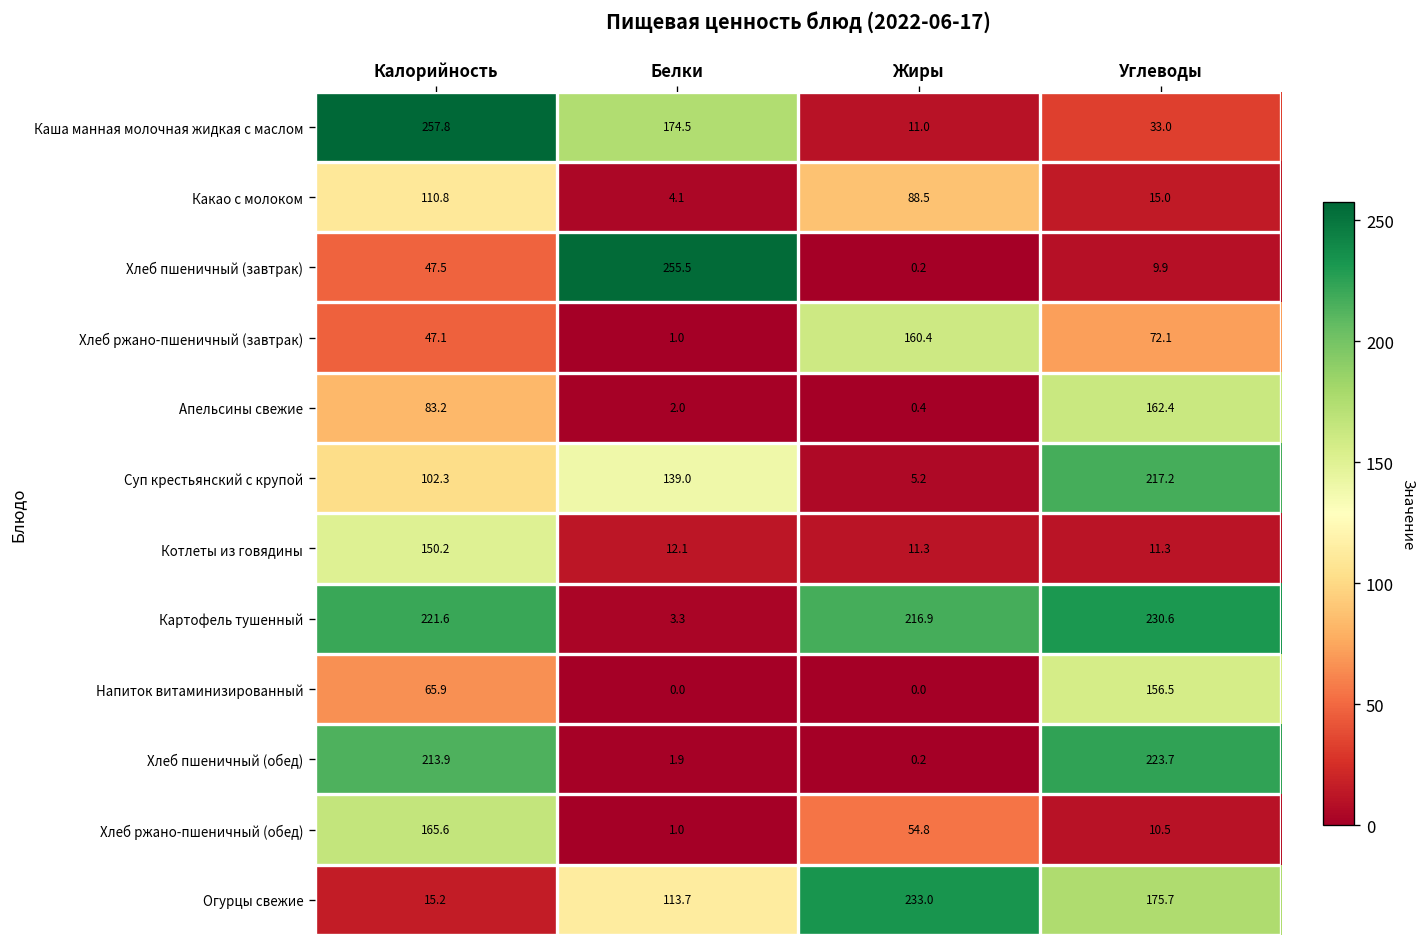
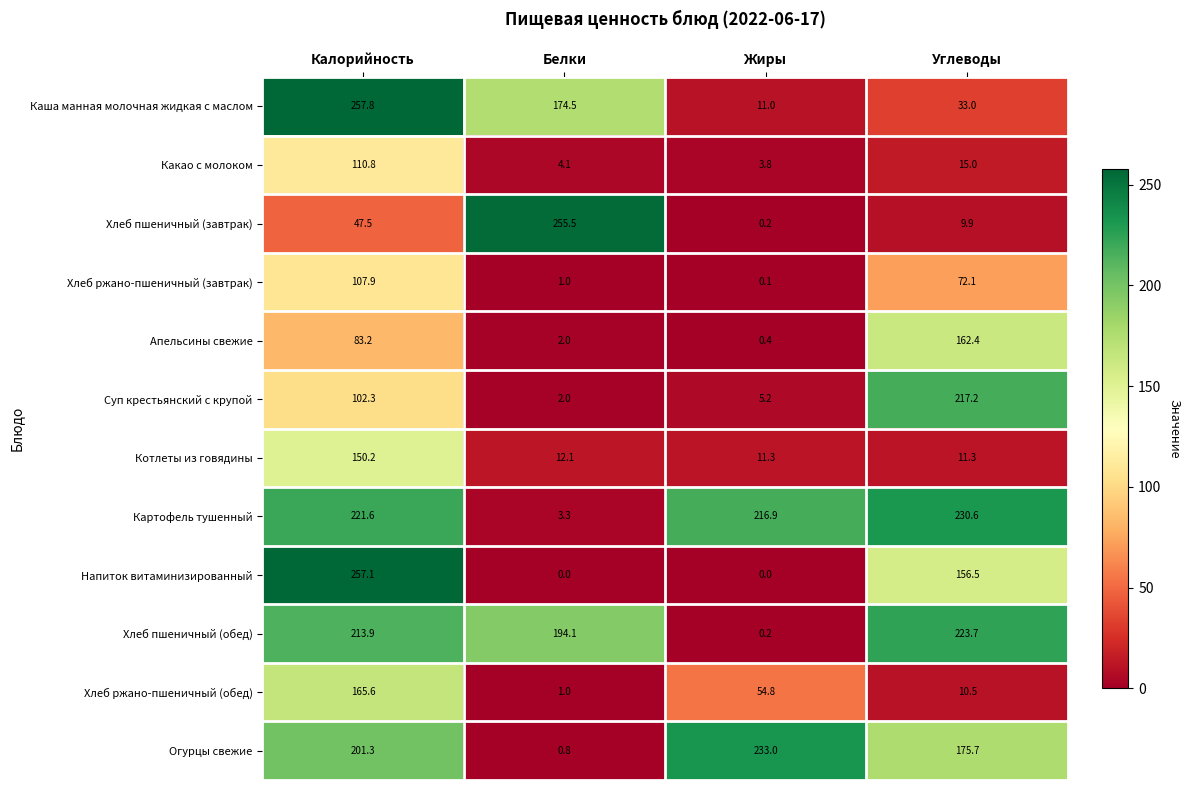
Какао с молоком, Жиры: 88.5 -> 3.8
Хлеб ржано-пшеничный (завтрак), Калорийность: 47.1 -> 107.9
Хлеб ржано-пшеничный (завтрак), Жиры: 160.4 -> 0.1
Суп крестьянский с крупой, Белки: 139.0 -> 2.0
Напиток витаминизированный, Калорийность: 65.9 -> 257.1
Хлеб пшеничный (обед), Белки: 1.9 -> 194.1
Огурцы свежие, Калорийность: 15.2 -> 201.3
Огурцы свежие, Белки: 113.7 -> 0.8
